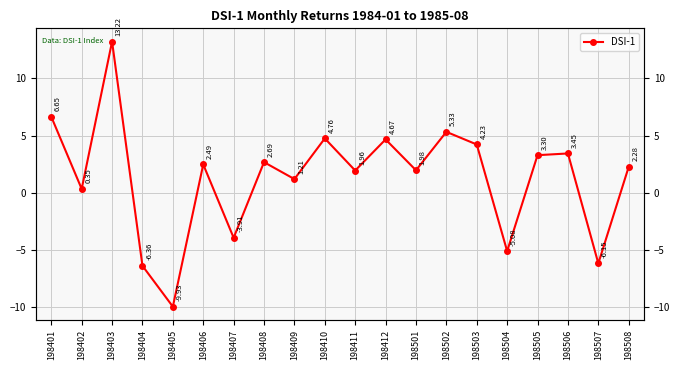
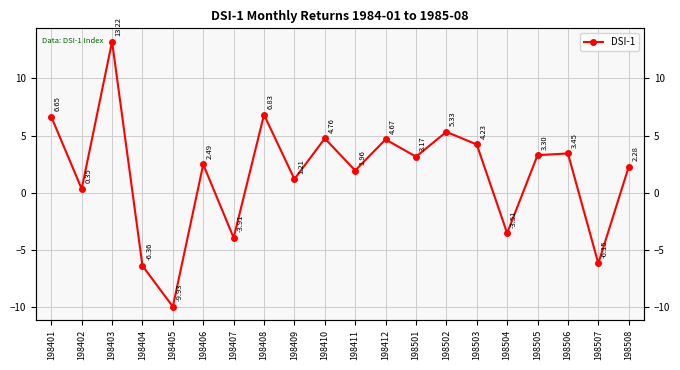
198408: 2.69 -> 6.83
198501: 1.98 -> 3.17
198504: -5.08 -> -3.51
